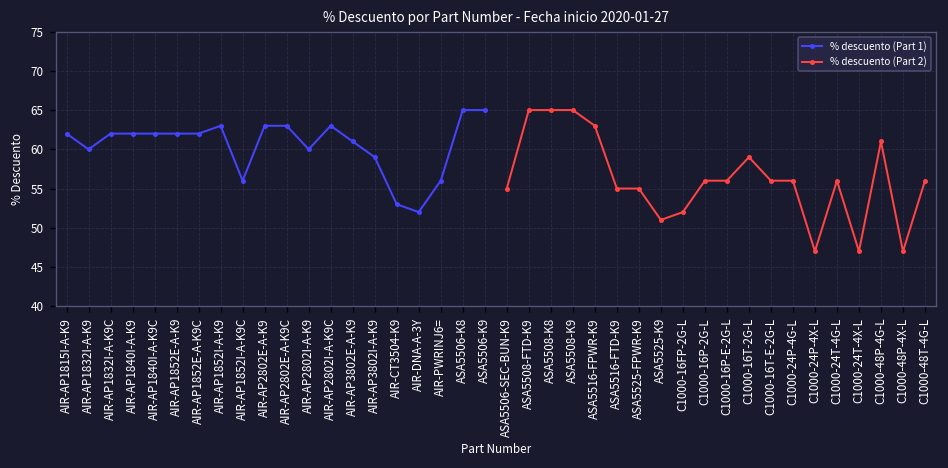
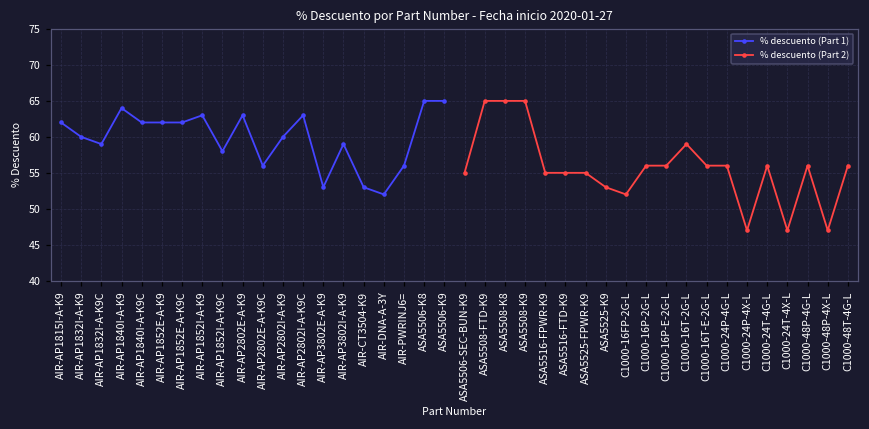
% descuento (Part 1), AIR-AP1832I-A-K9C: 62 -> 59
% descuento (Part 1), AIR-AP1840I-A-K9: 62 -> 64
% descuento (Part 1), AIR-AP1852I-A-K9C: 56 -> 58
% descuento (Part 1), AIR-AP2802E-A-K9C: 63 -> 56
% descuento (Part 1), AIR-AP3802E-A-K9: 61 -> 53
% descuento (Part 2), ASA5516-FPWR-K9: 63 -> 55
% descuento (Part 2), ASA5525-K9: 51 -> 53
% descuento (Part 2), C1000-48P-4G-L: 61 -> 56
